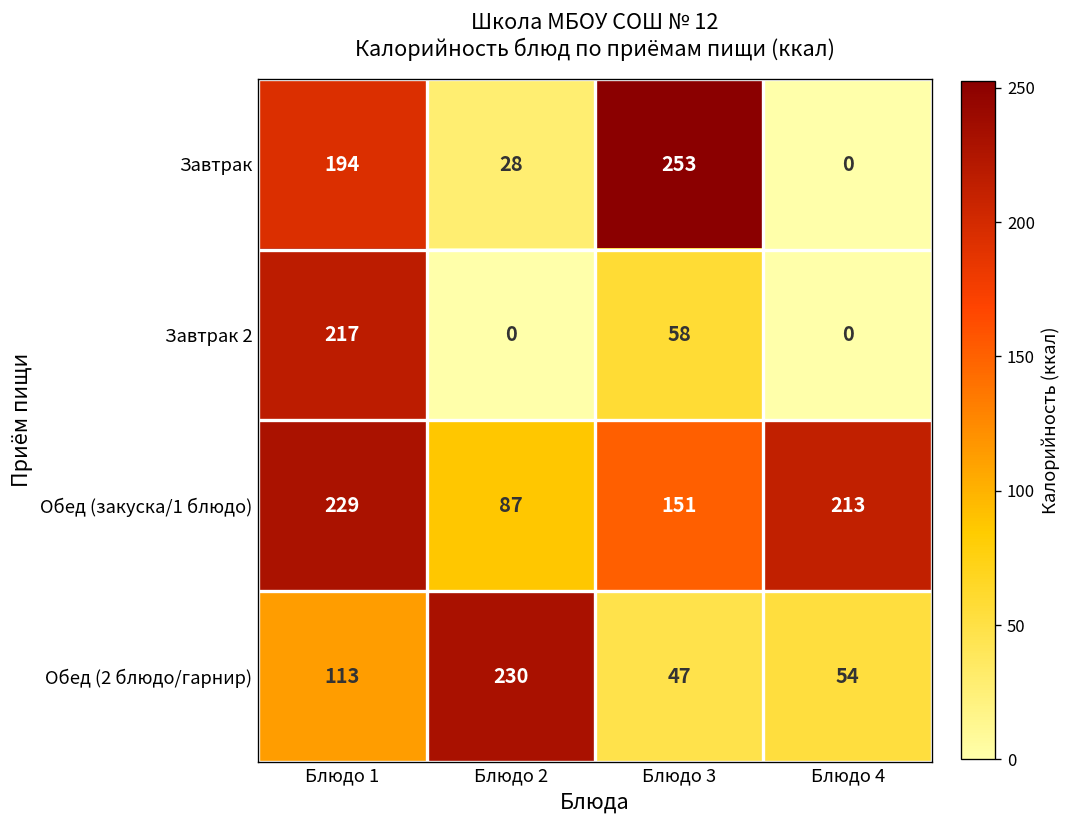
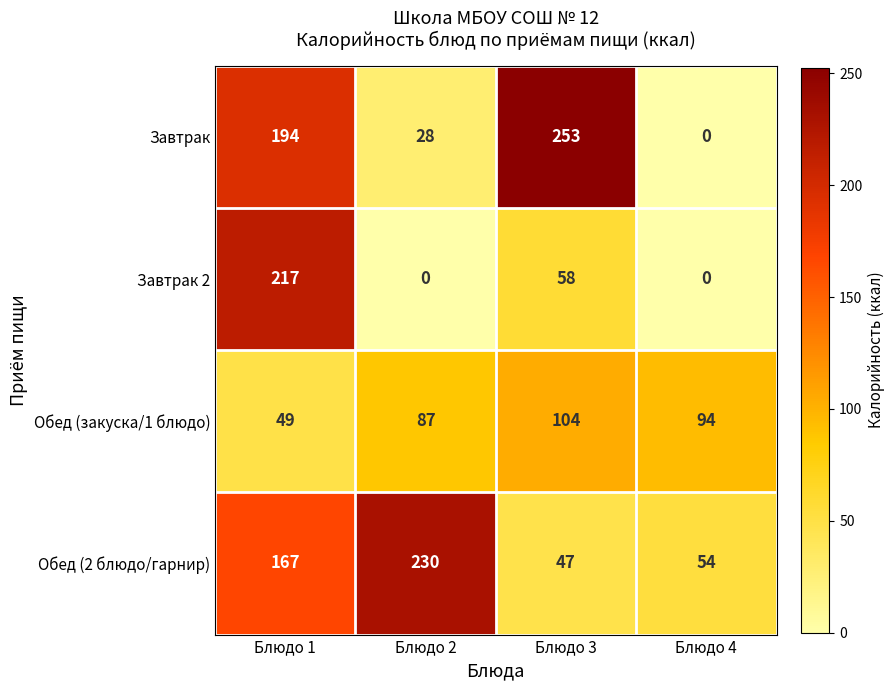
Обед (закуска/1 блюдо), Блюдо 1: 229 -> 49
Обед (закуска/1 блюдо), Блюдо 3: 151 -> 104
Обед (закуска/1 блюдо), Блюдо 4: 213 -> 94
Обед (2 блюдо/гарнир), Блюдо 1: 113 -> 167
